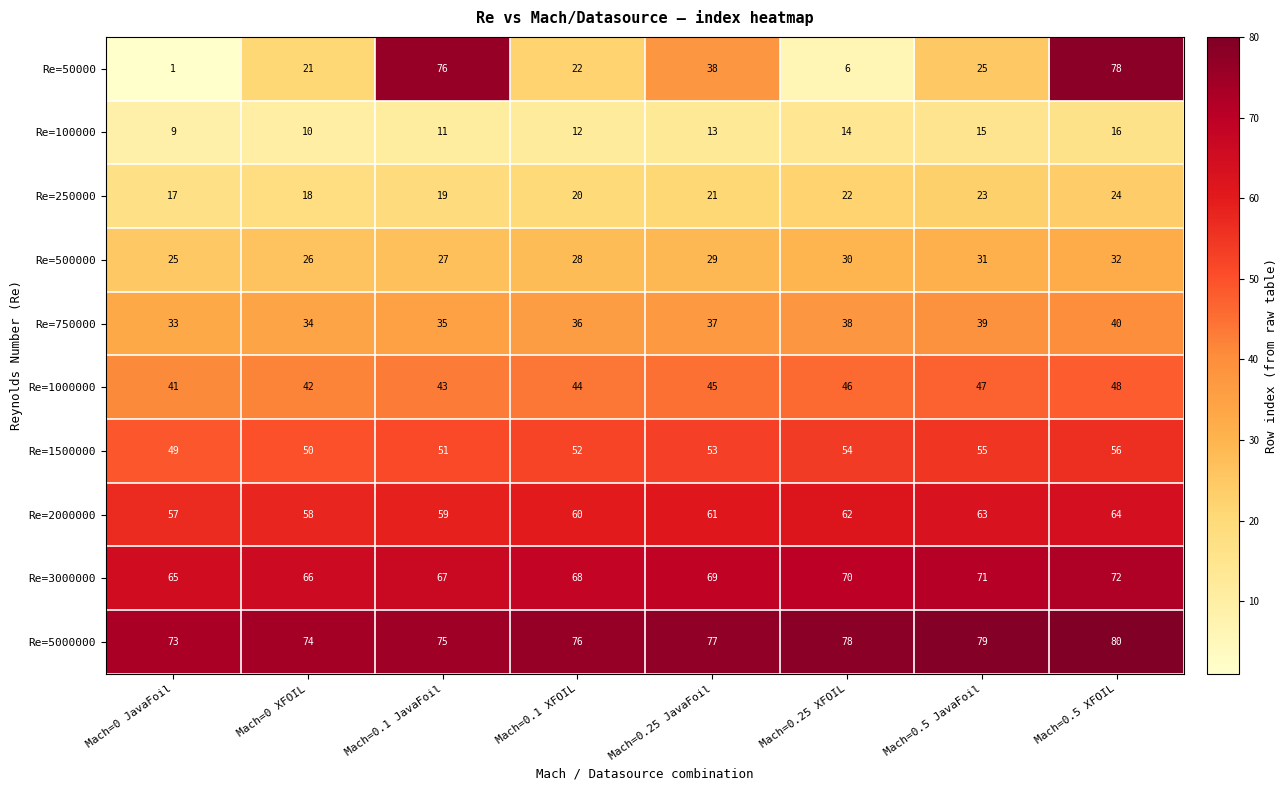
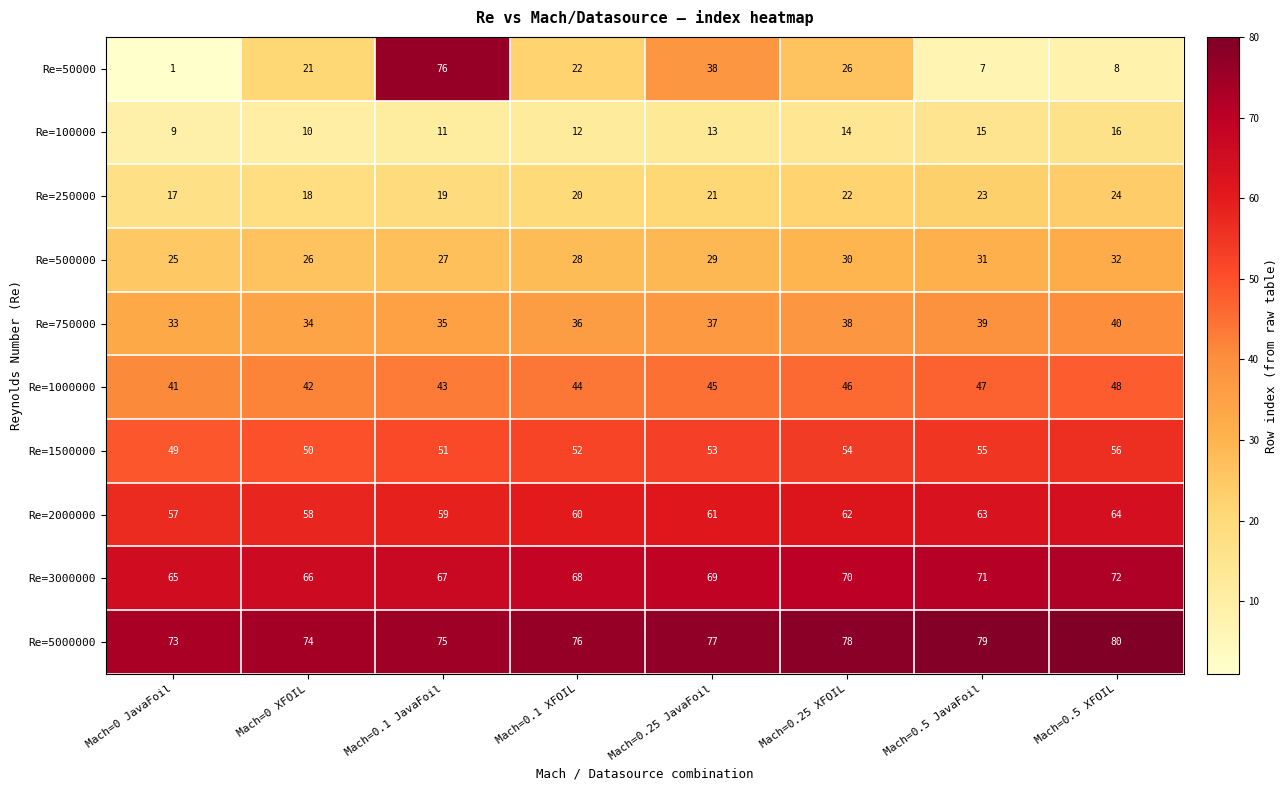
Re=50000, Mach=0.25 XFOIL: 6 -> 26
Re=50000, Mach=0.5 JavaFoil: 25 -> 7
Re=50000, Mach=0.5 XFOIL: 78 -> 8
